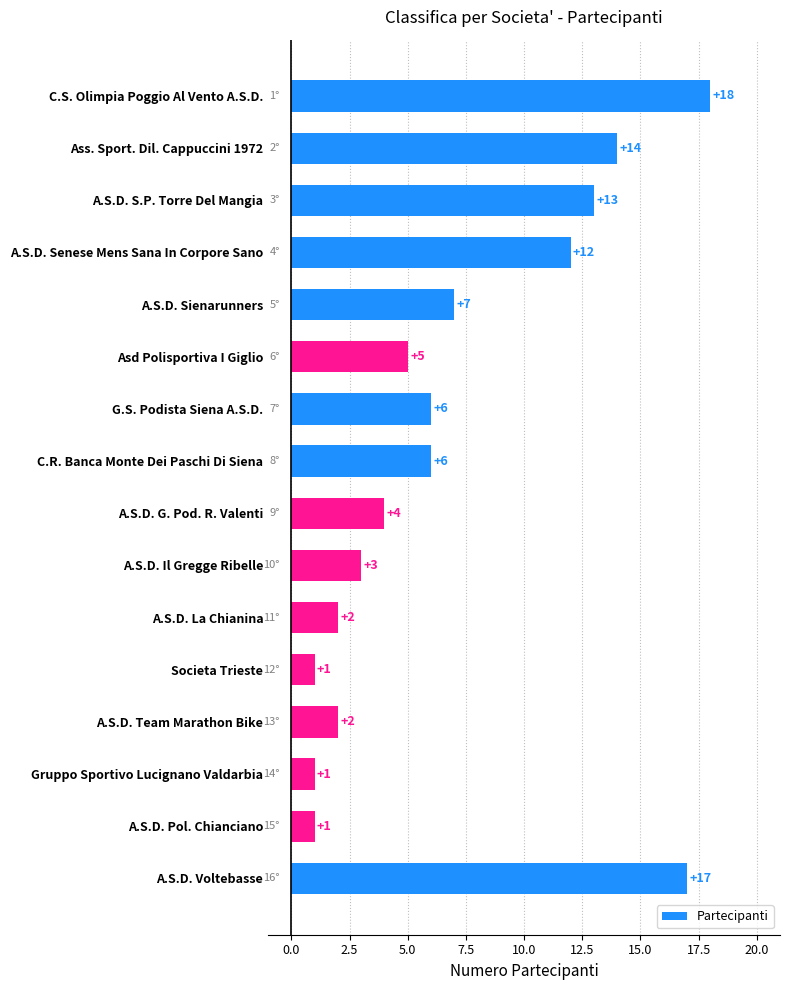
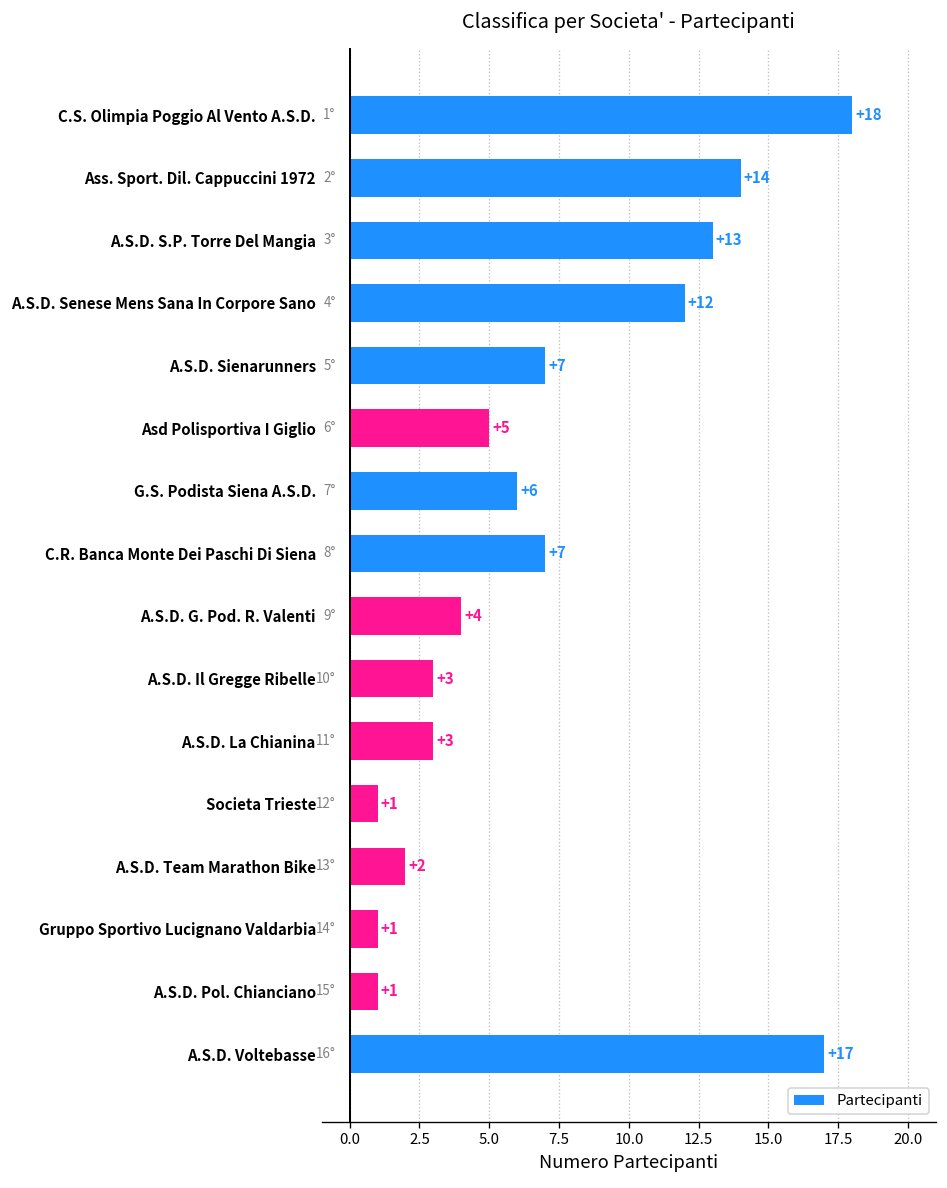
C.R. Banca Monte Dei Paschi Di Siena: +6 -> +7
A.S.D. La Chianina: +2 -> +3
